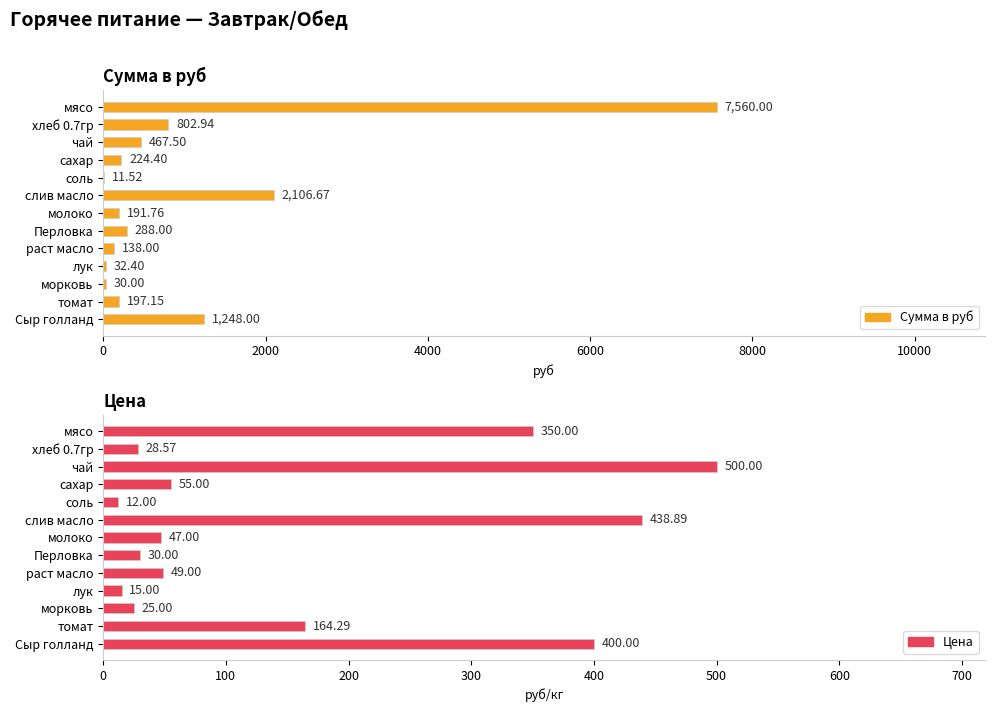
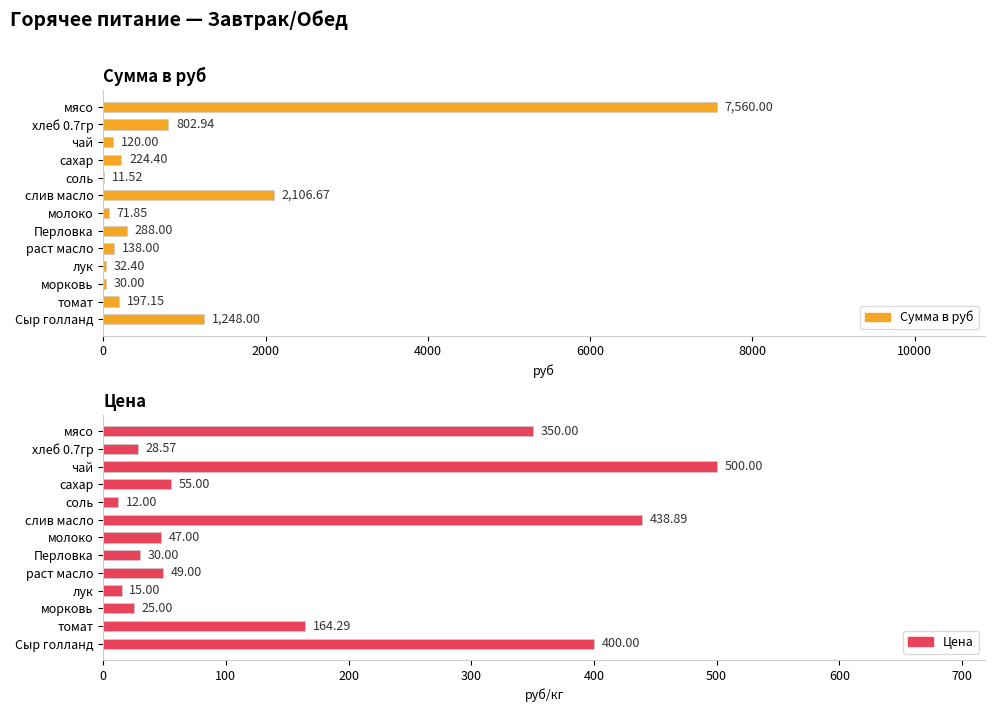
Сумма в руб, чай: 467.50 -> 120.00
Сумма в руб, молоко: 191.76 -> 71.85
